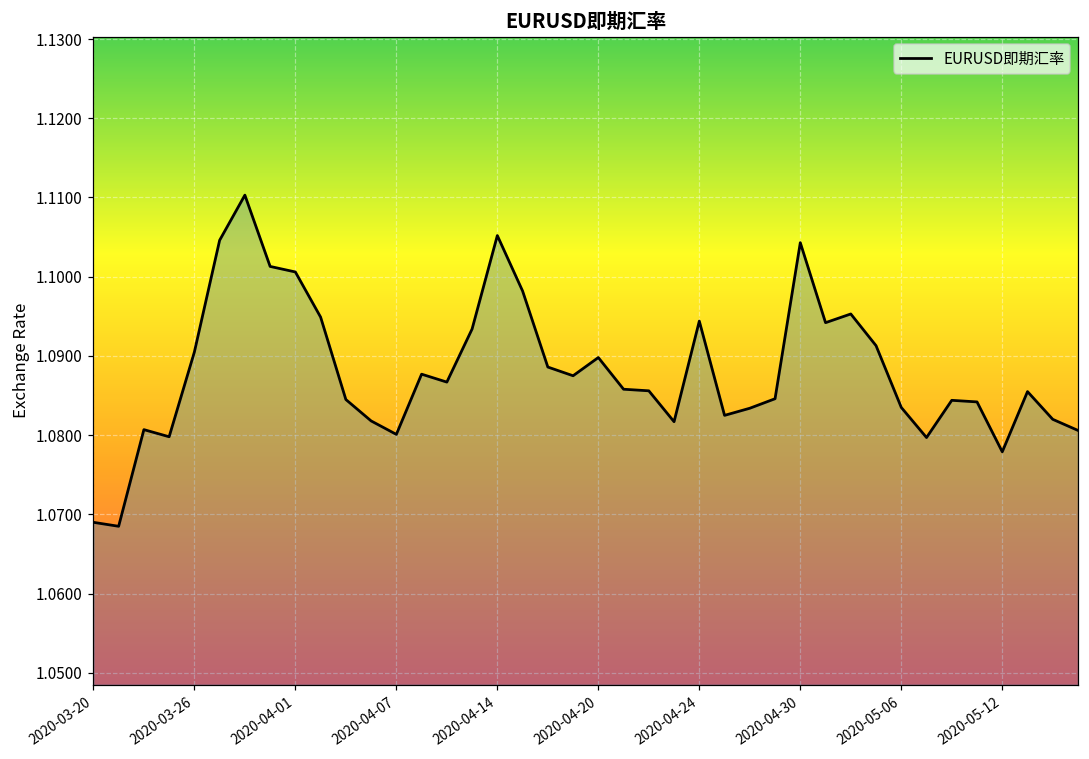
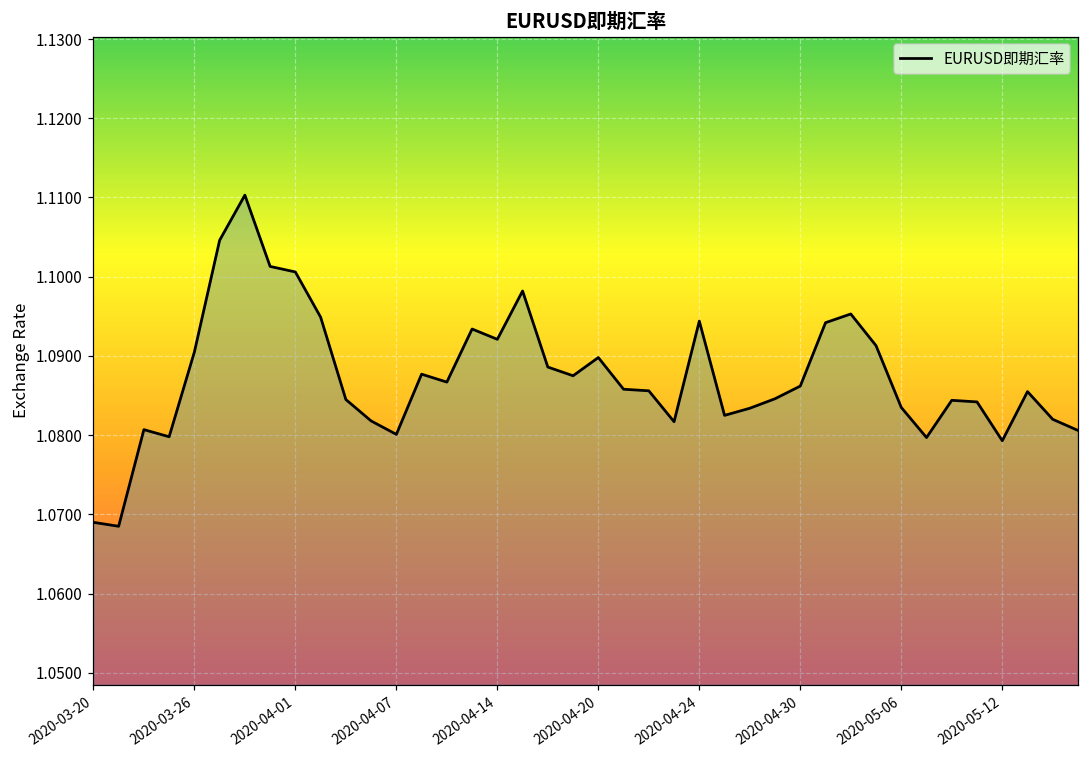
2020-04-14: 1.105 -> 1.092
2020-04-30: 1.104 -> 1.086
2020-05-12: 1.078 -> 1.079
